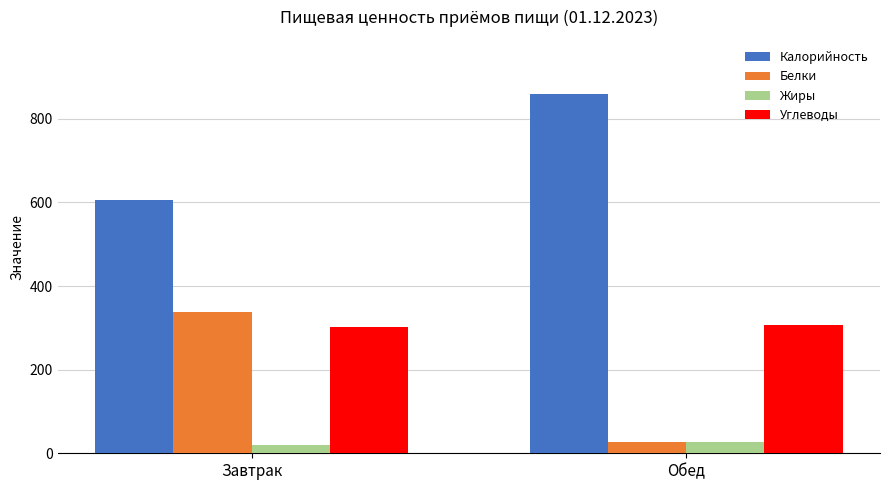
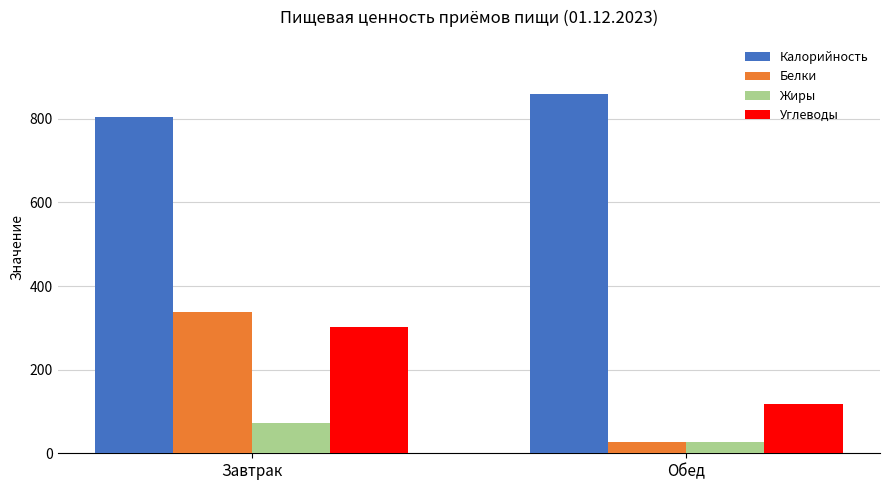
Калорийность, Завтрак: 610 -> 800
Жиры, Завтрак: 20 -> 70
Углеводы, Обед: 310 -> 120
